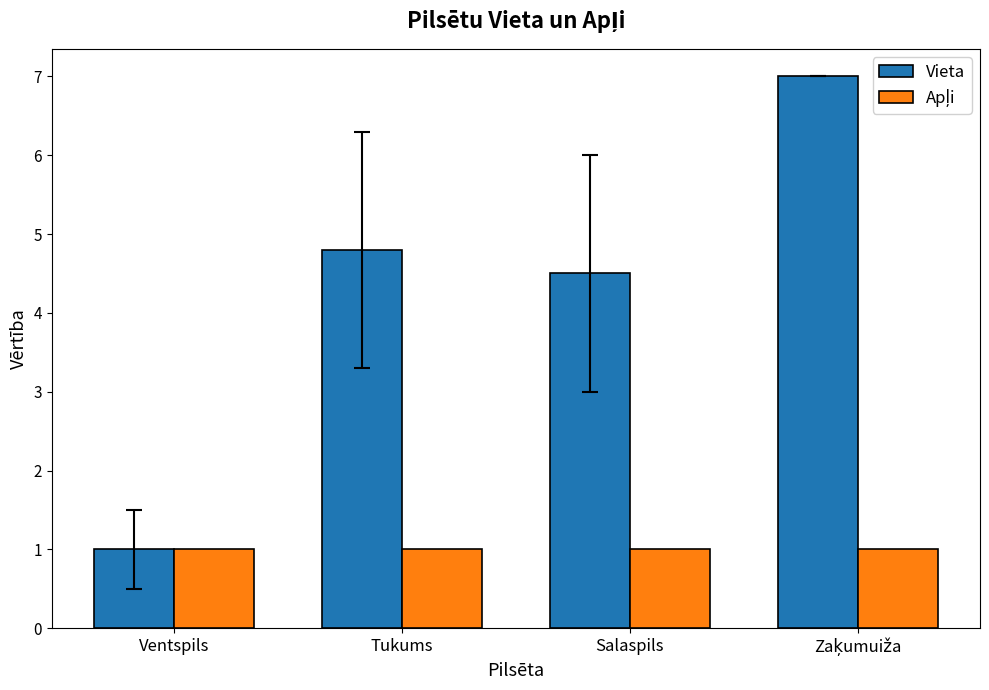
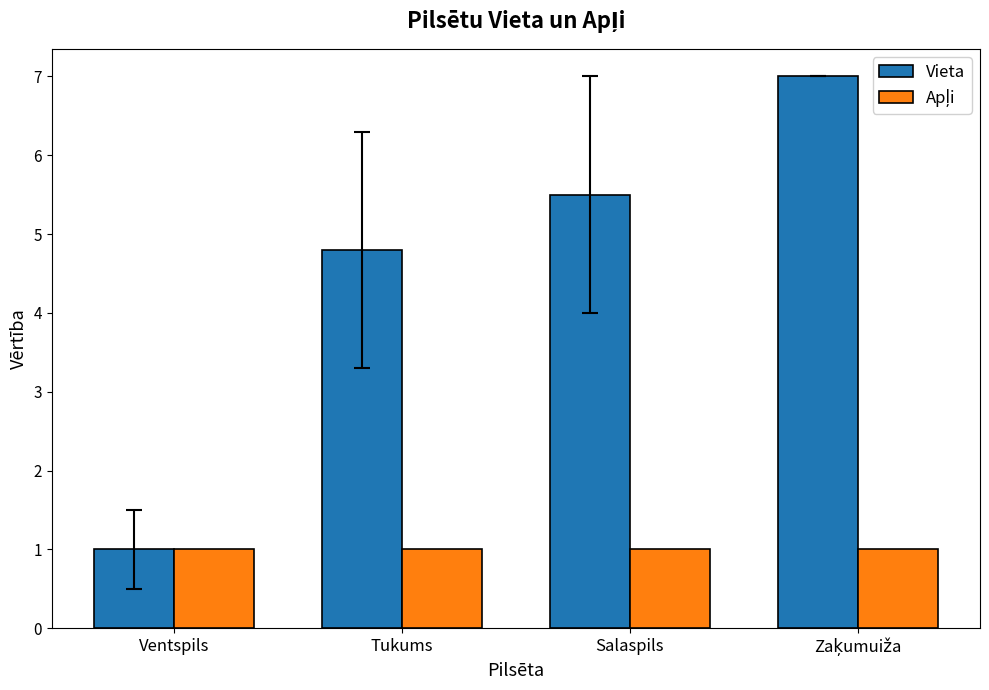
Vieta, Salaspils: 4.5 -> 5.5
